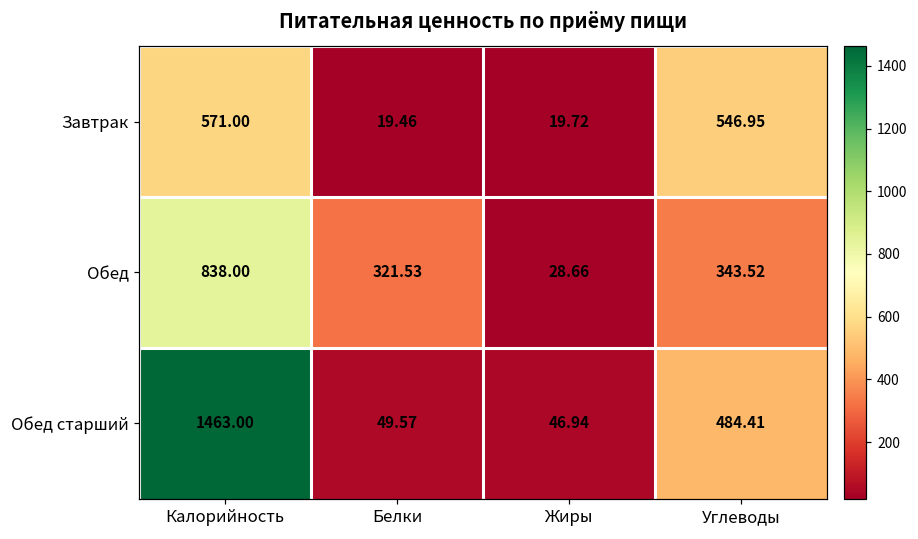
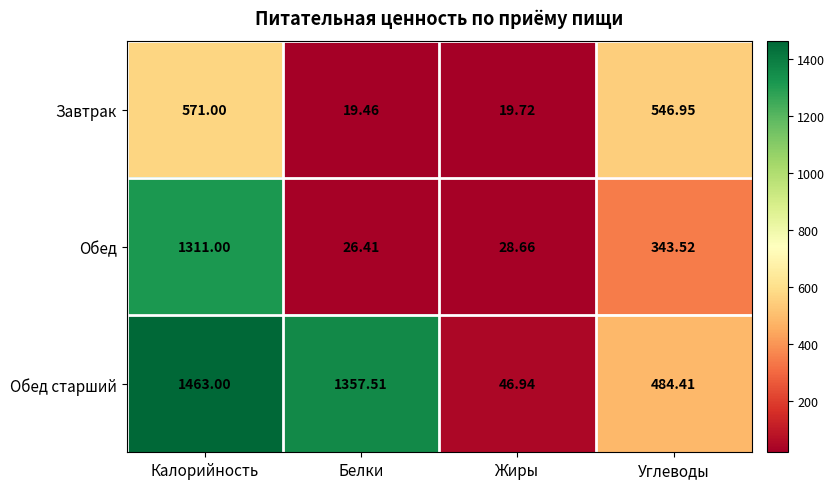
Обед, Калорийность: 838.00 -> 1311.00
Обед, Белки: 321.53 -> 26.41
Обед старший, Белки: 49.57 -> 1357.51
